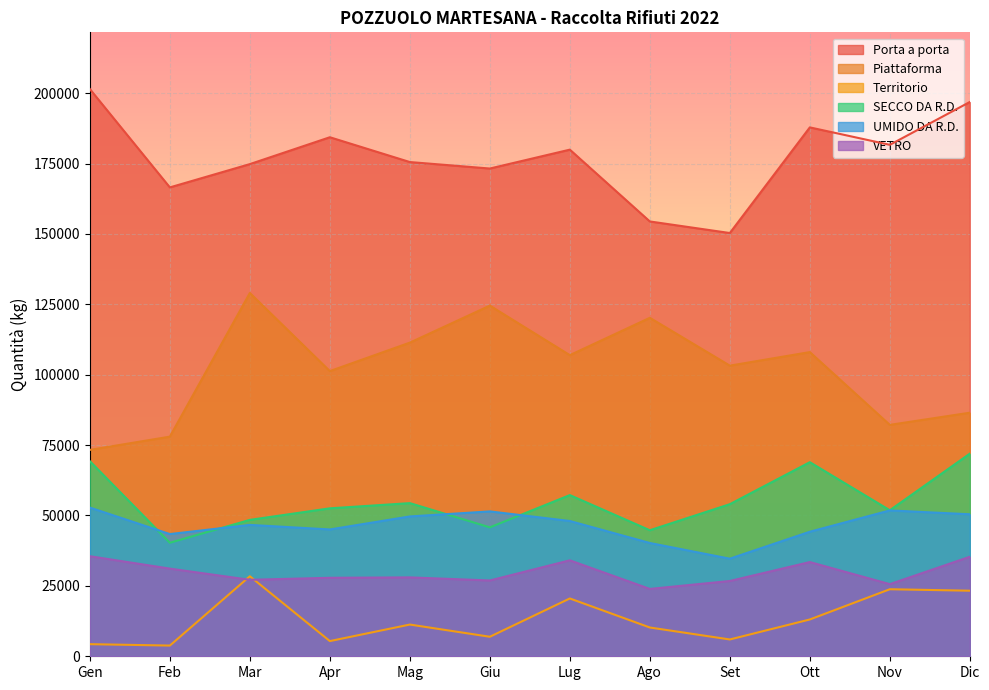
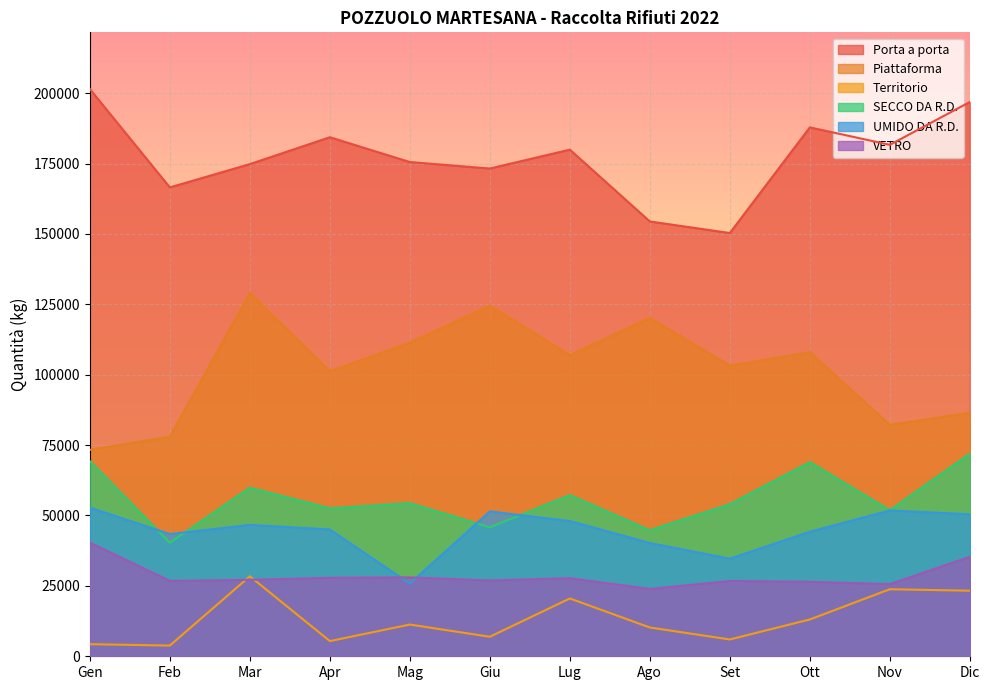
VETRO, Gen: 36000 -> 40000
VETRO, Feb: 31000 -> 27000
SECCO DA R.D., Mar: 48000 -> 60000
UMIDO DA R.D., Mag: 50000 -> 26000
VETRO, Lug: 34000 -> 28000
VETRO, Ott: 33000 -> 26000
